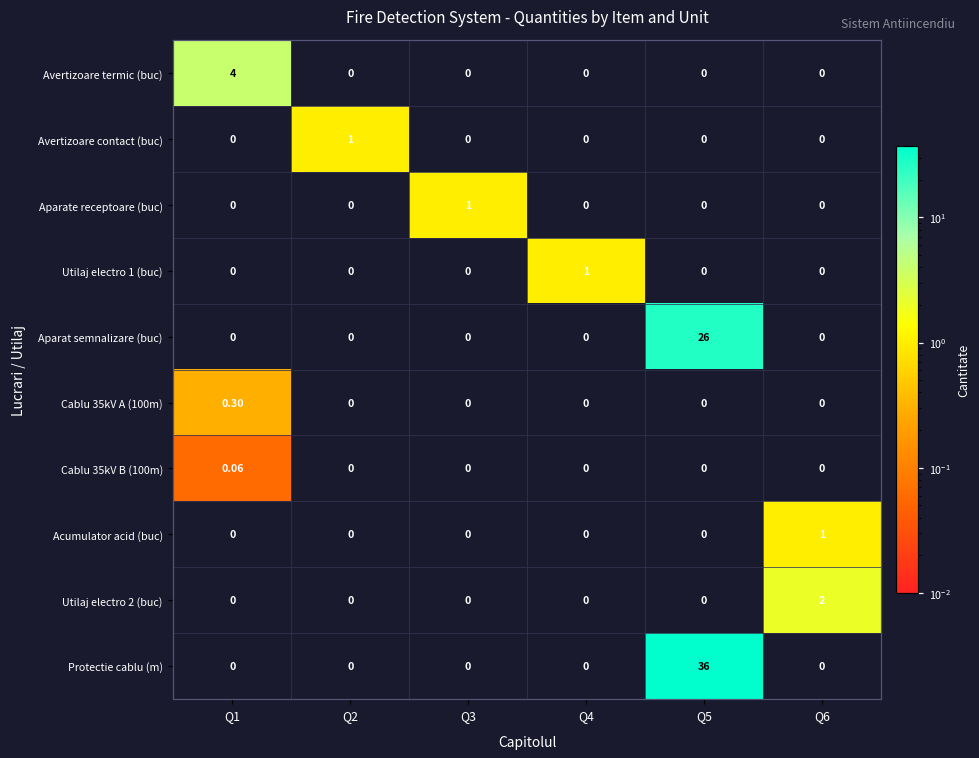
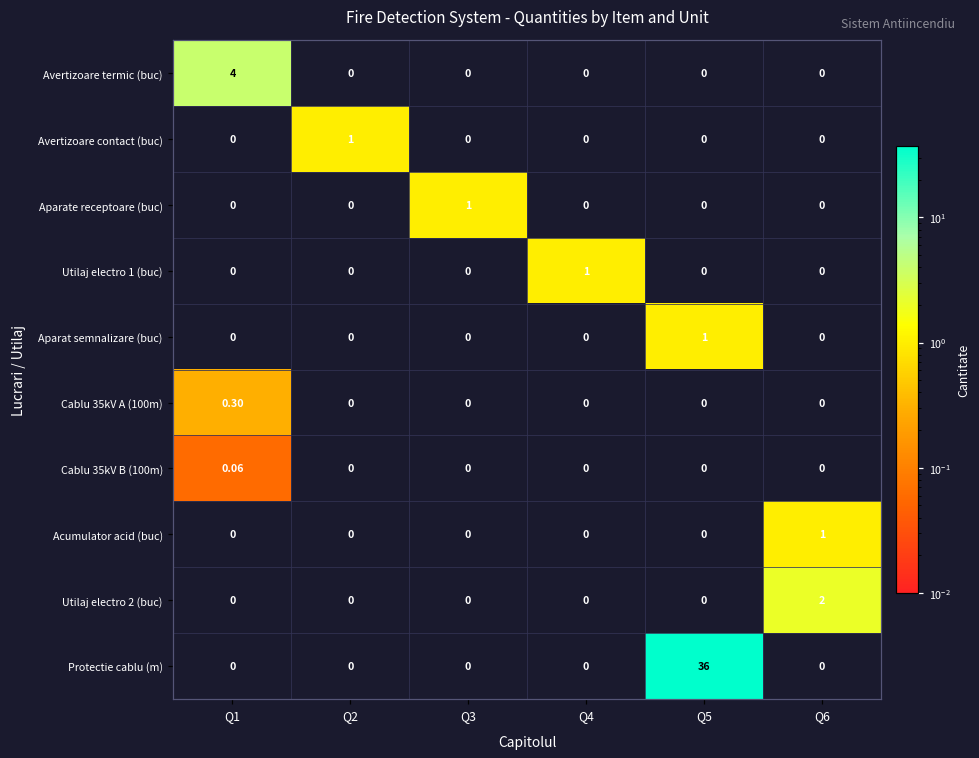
Aparat semnalizare (buc), Q5: 26 -> 1
